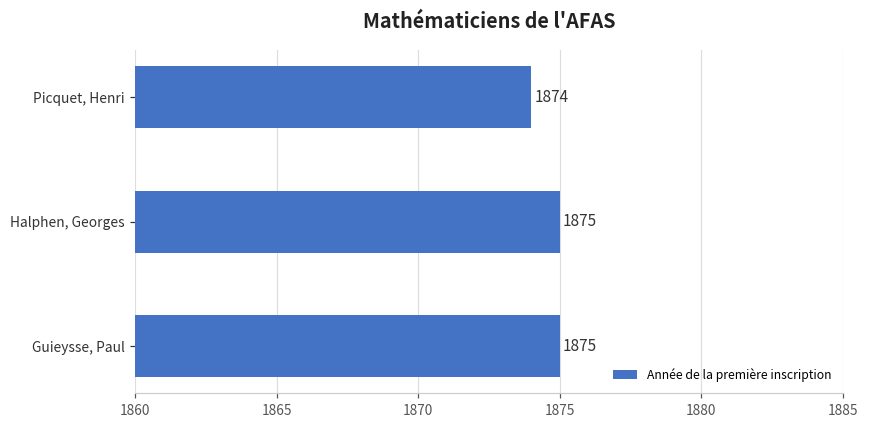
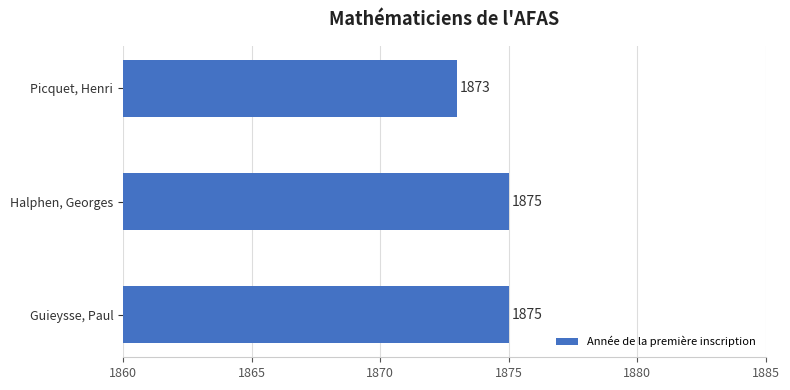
Picquet, Henri: 1874 -> 1873
